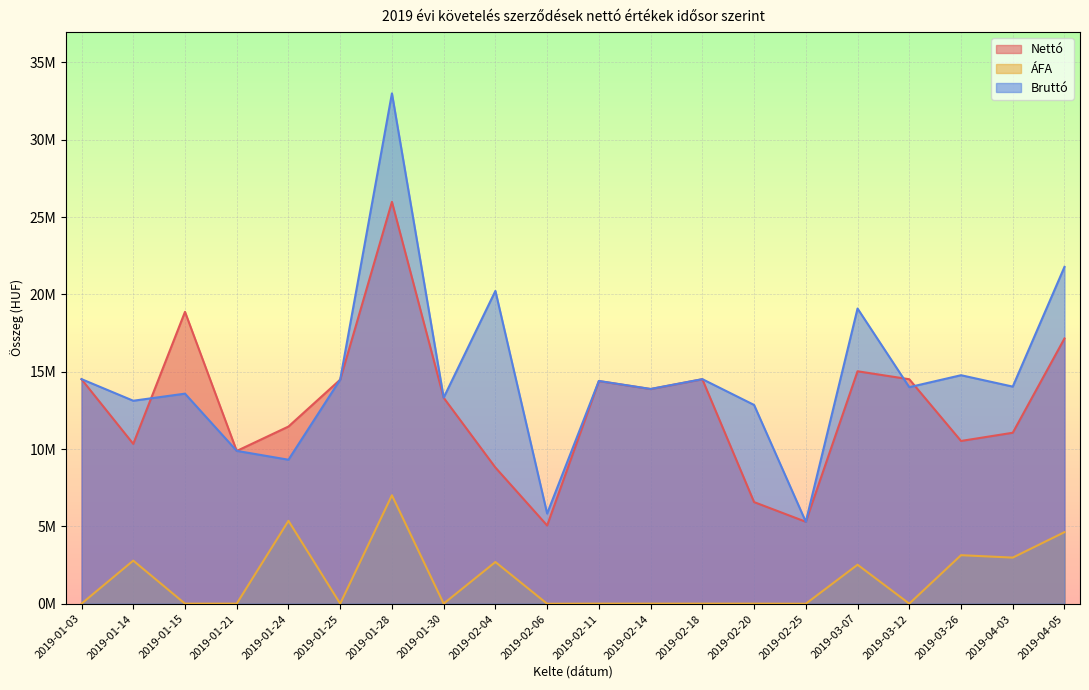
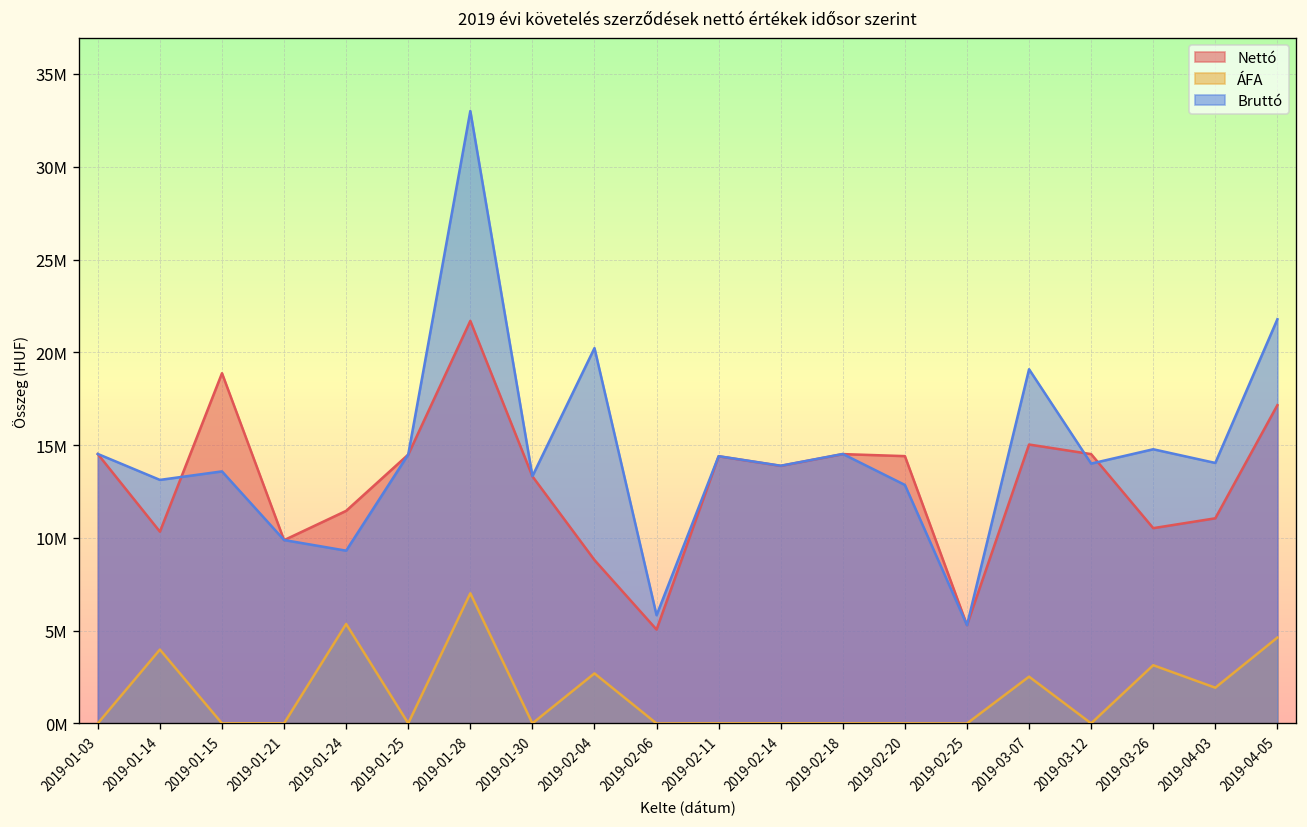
ÁFA, 2019-01-14: 2800000 -> 4000000
Nettó, 2019-01-28: 26000000 -> 21700000
Nettó, 2019-02-20: 6600000 -> 14400000
ÁFA, 2019-04-03: 3000000 -> 1900000
